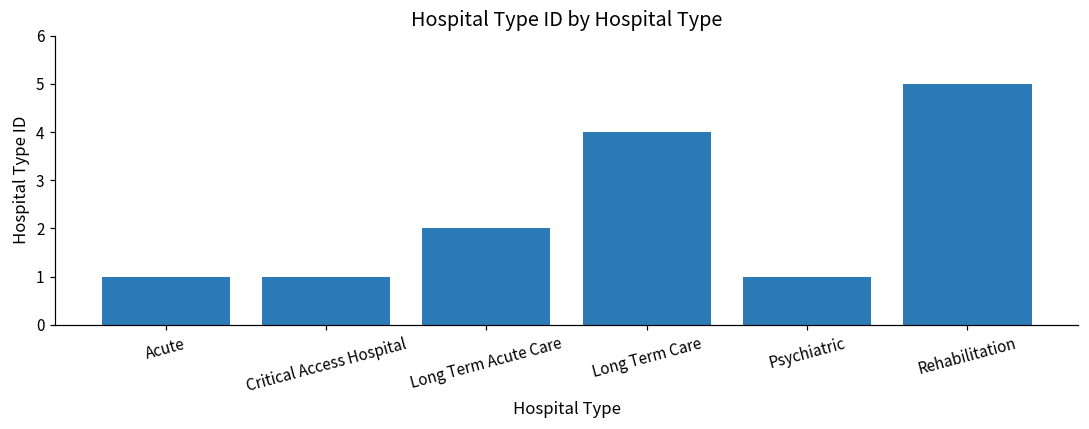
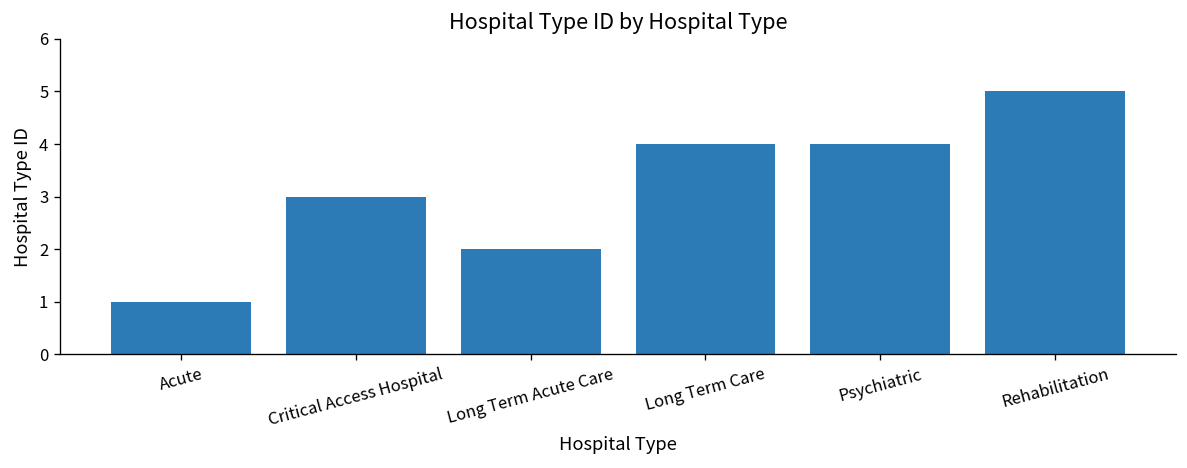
Critical Access Hospital: 1 -> 3
Psychiatric: 1 -> 4
